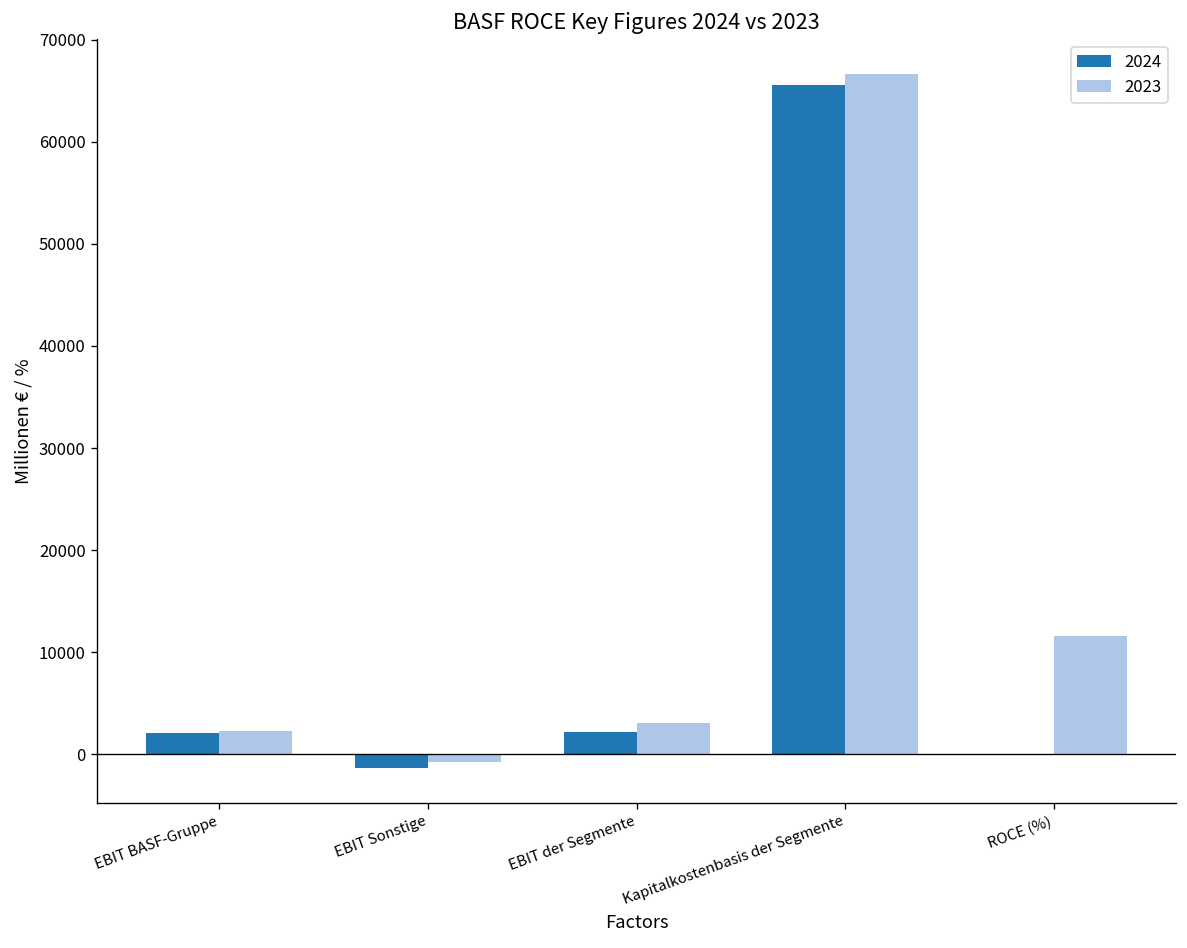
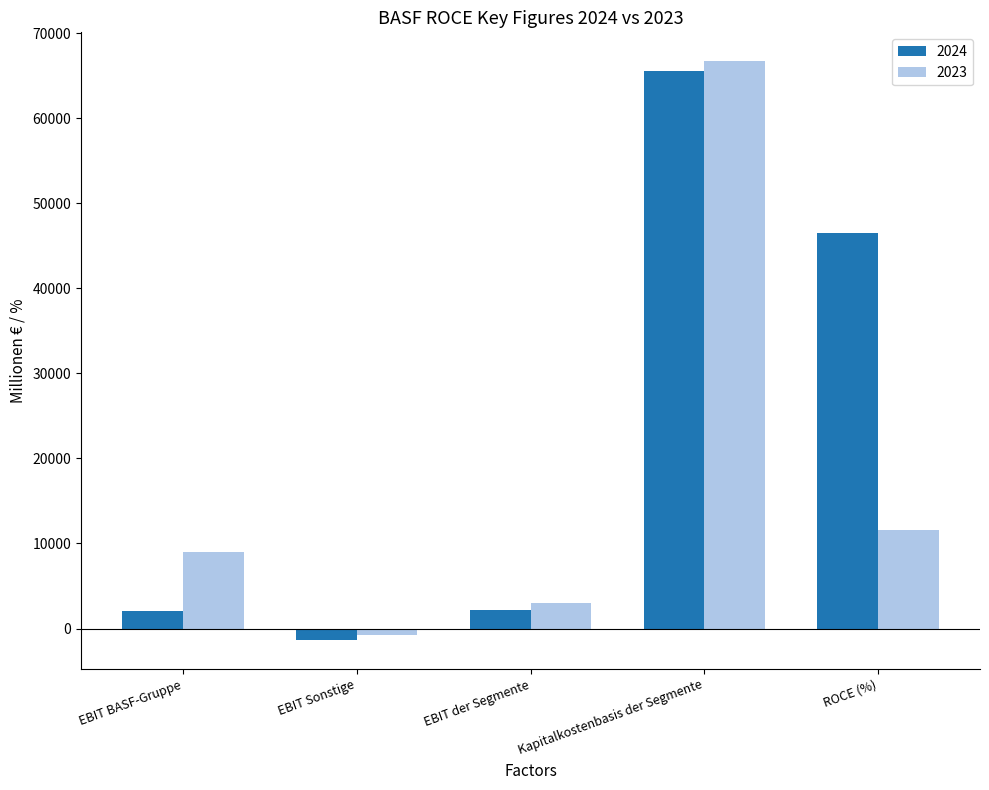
2023, EBIT BASF-Gruppe: 2000 -> 9000
2024, ROCE (%): 0 -> 46000
